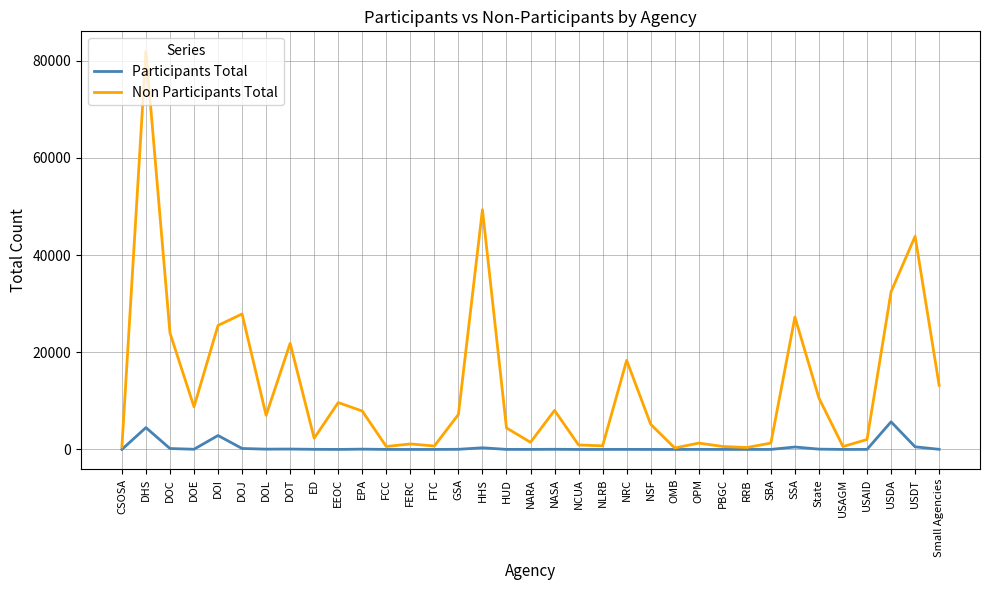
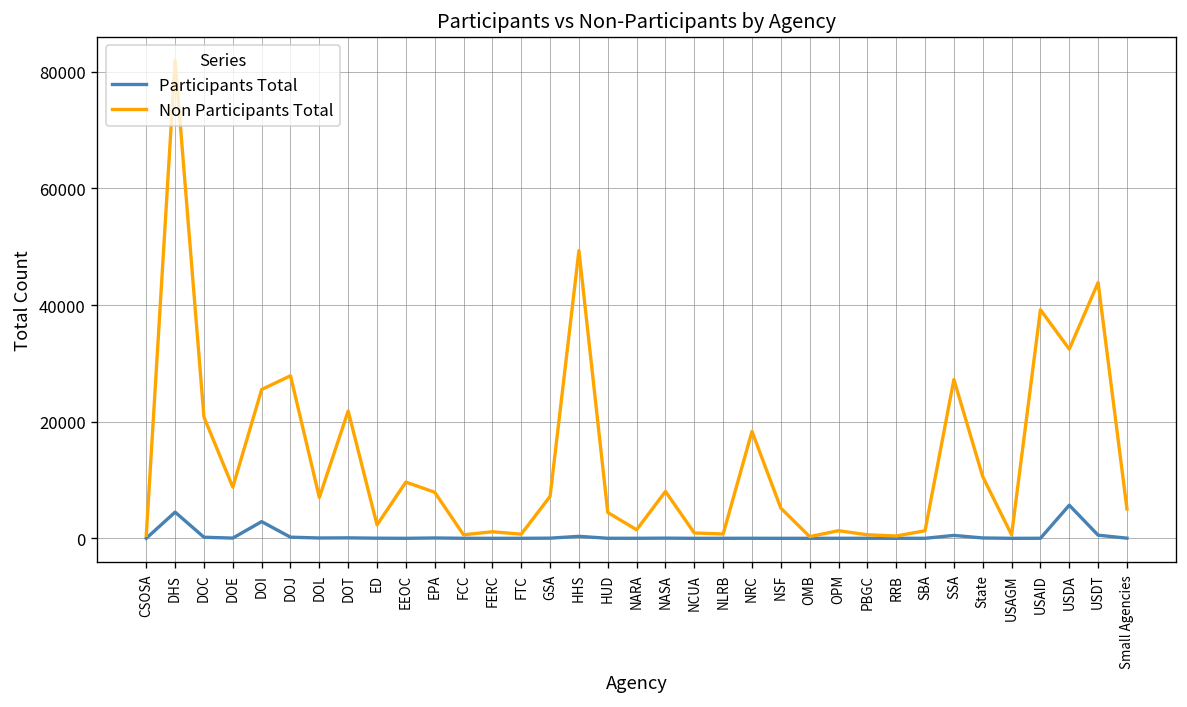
Non Participants Total, DOC: 24000 -> 21000
Non Participants Total, USAID: 2000 -> 39000
Non Participants Total, Small Agencies: 13000 -> 5000
